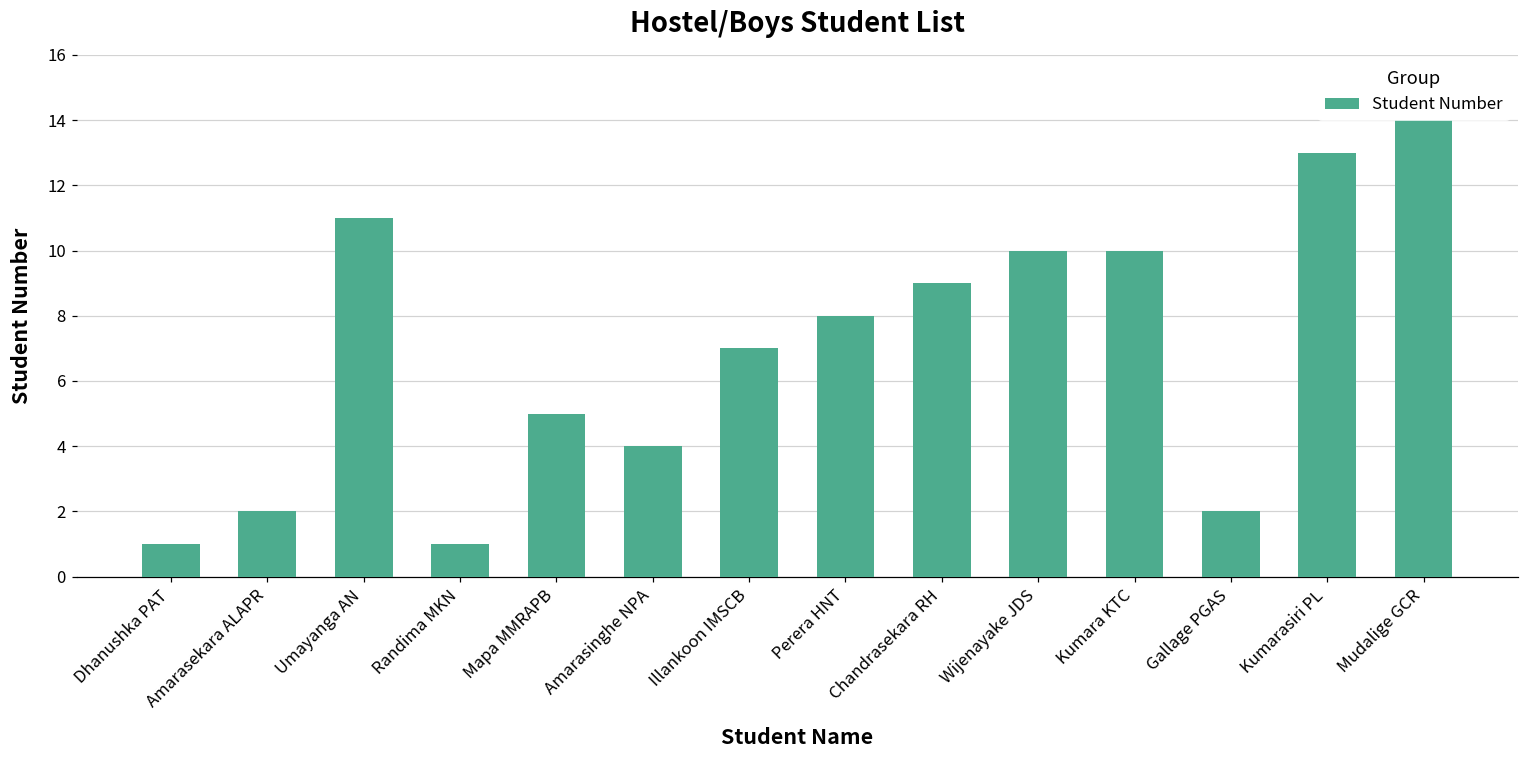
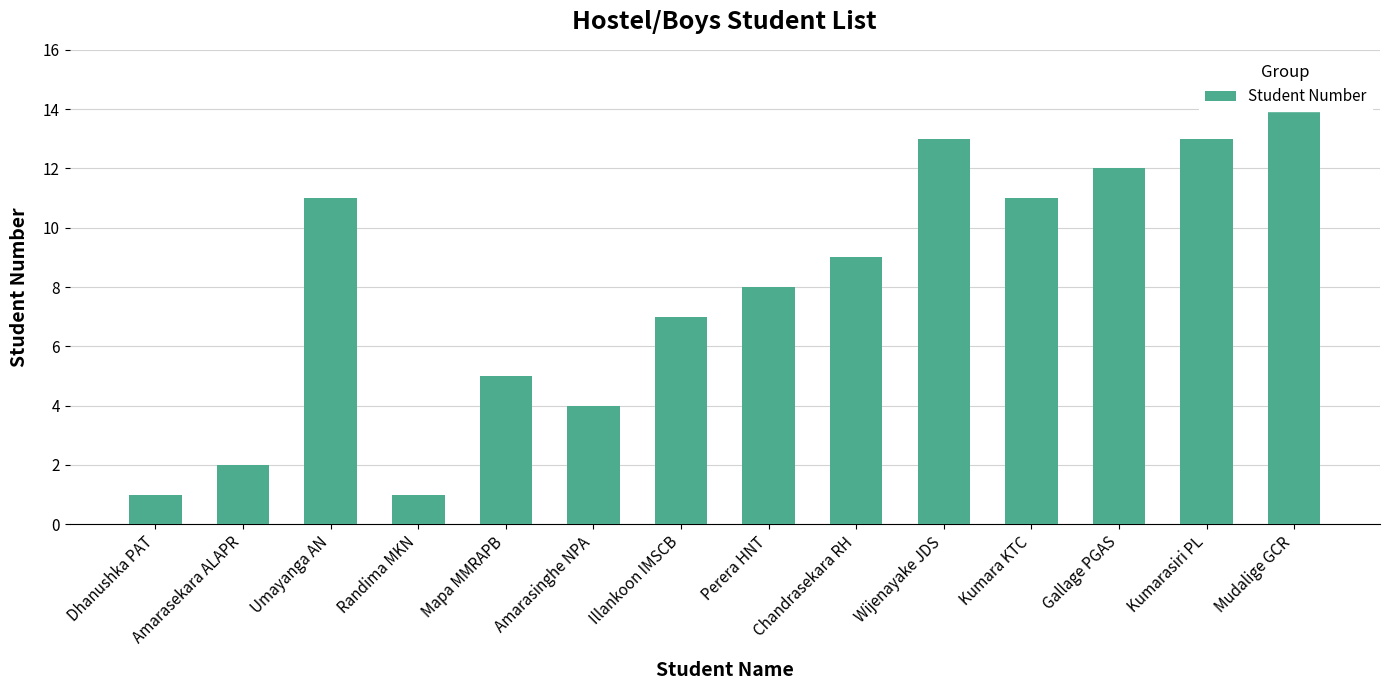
Wijenayake JDS: 10 -> 13
Kumara KTC: 10 -> 11
Gallage PGAS: 2 -> 12
